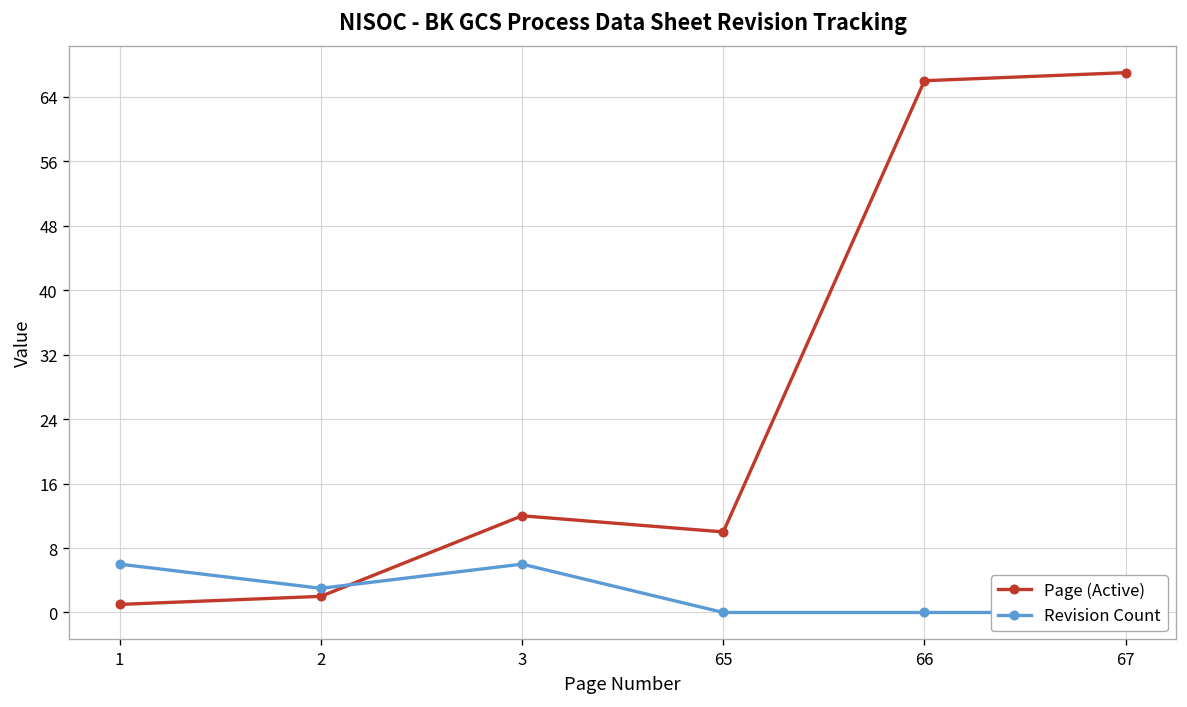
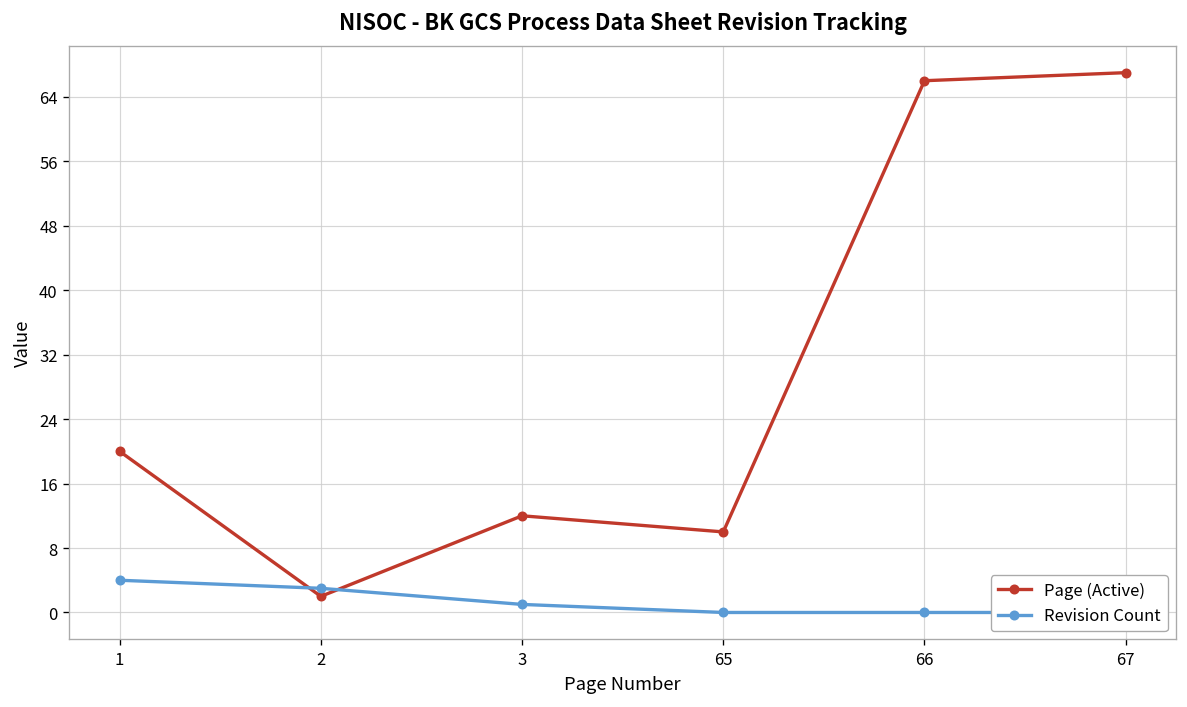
Page (Active), 1: 1 -> 20
Revision Count, 1: 6 -> 4
Revision Count, 3: 6 -> 1
